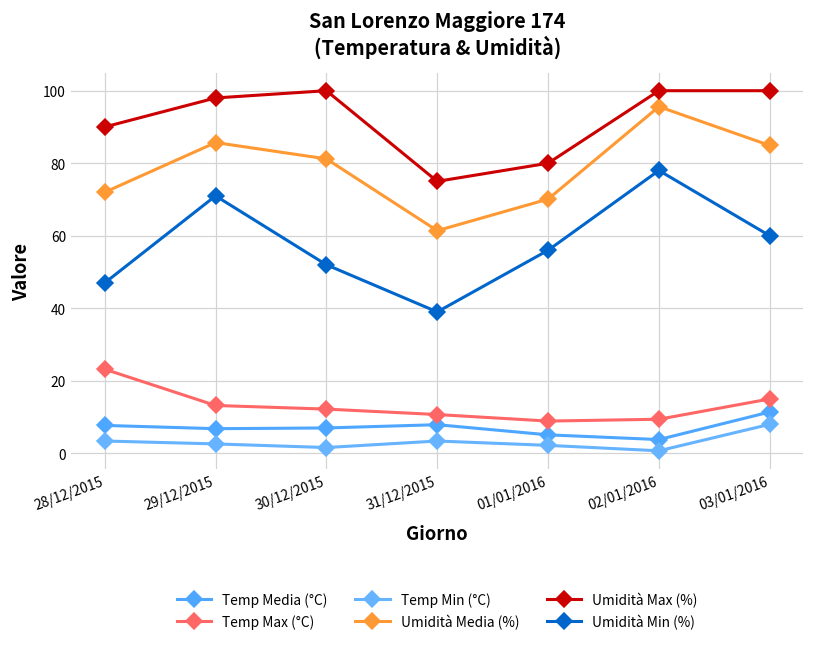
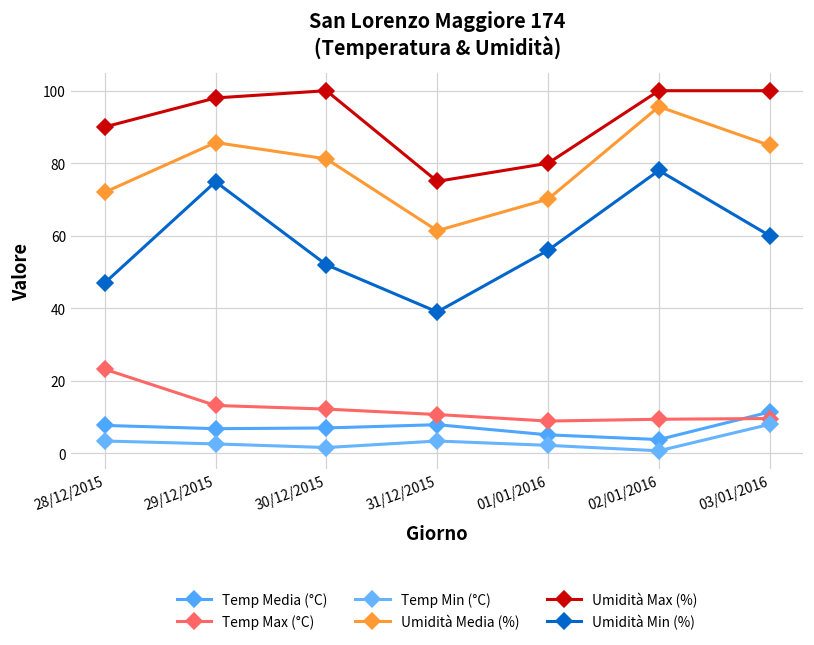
Umidità Min (%), 29/12/2015: 71 -> 75
Temp Max (°C), 03/01/2016: 15 -> 10
